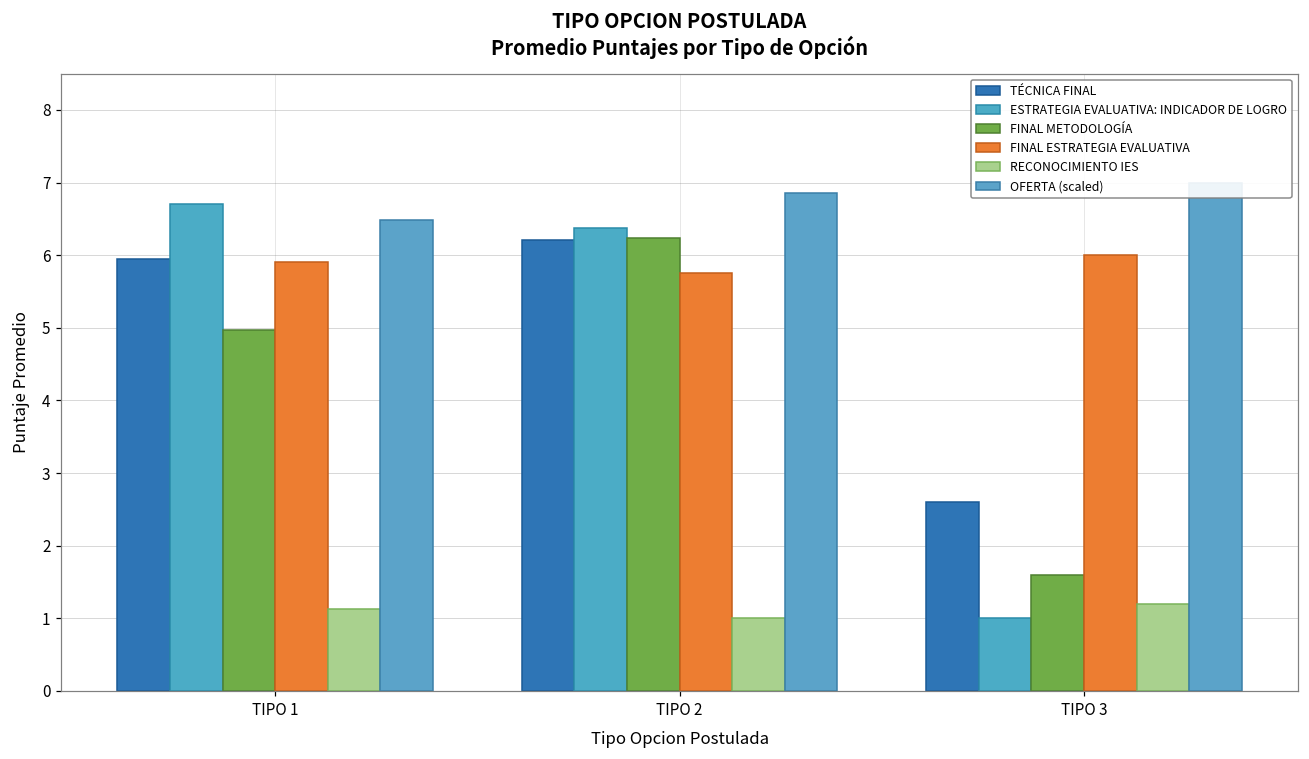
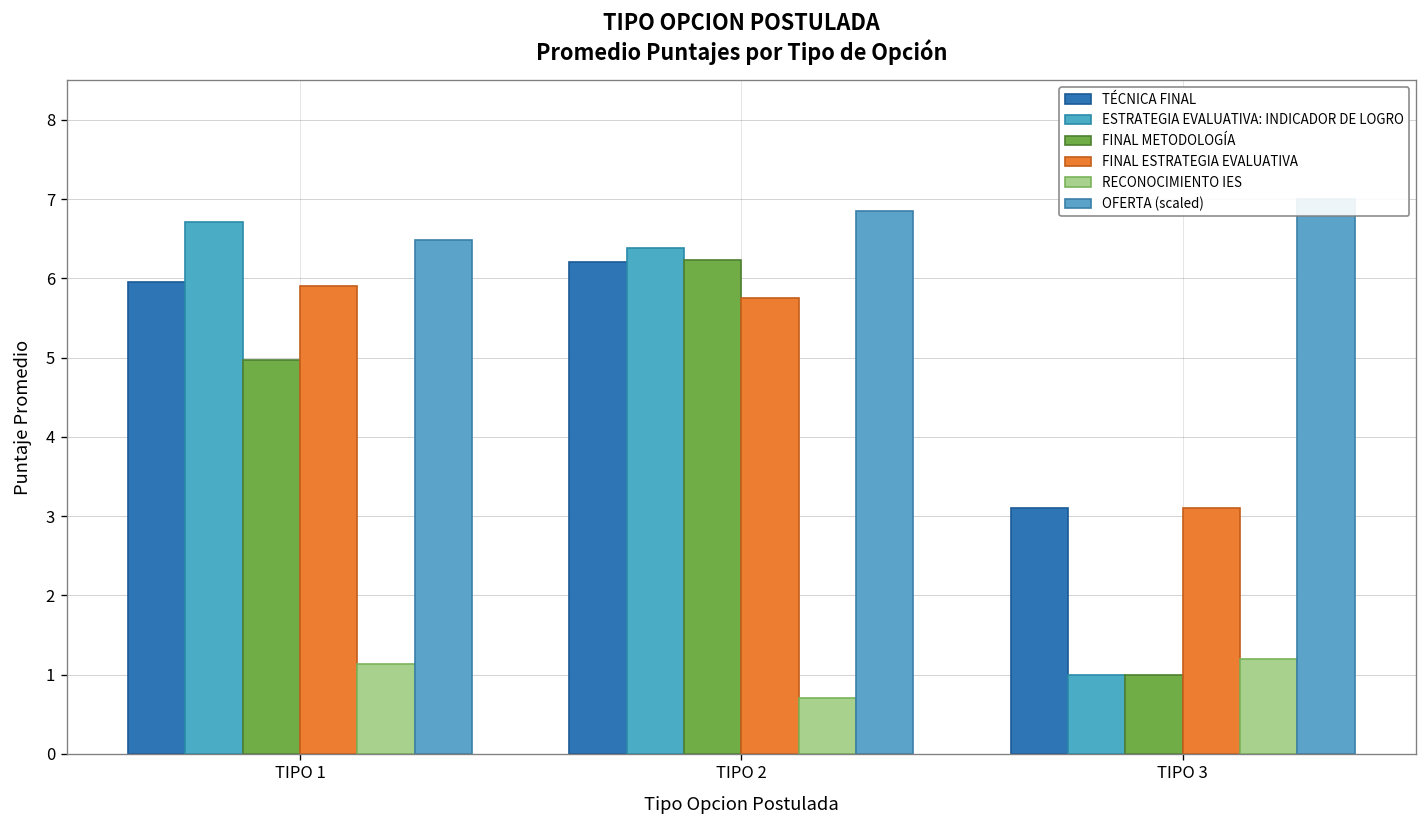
RECONOCIMIENTO IES, TIPO 2: 1.0 -> 0.7
TÉCNICA FINAL, TIPO 3: 2.6 -> 3.1
FINAL METODOLOGÍA, TIPO 3: 1.6 -> 1.0
FINAL ESTRATEGIA EVALUATIVA, TIPO 3: 6.0 -> 3.1
